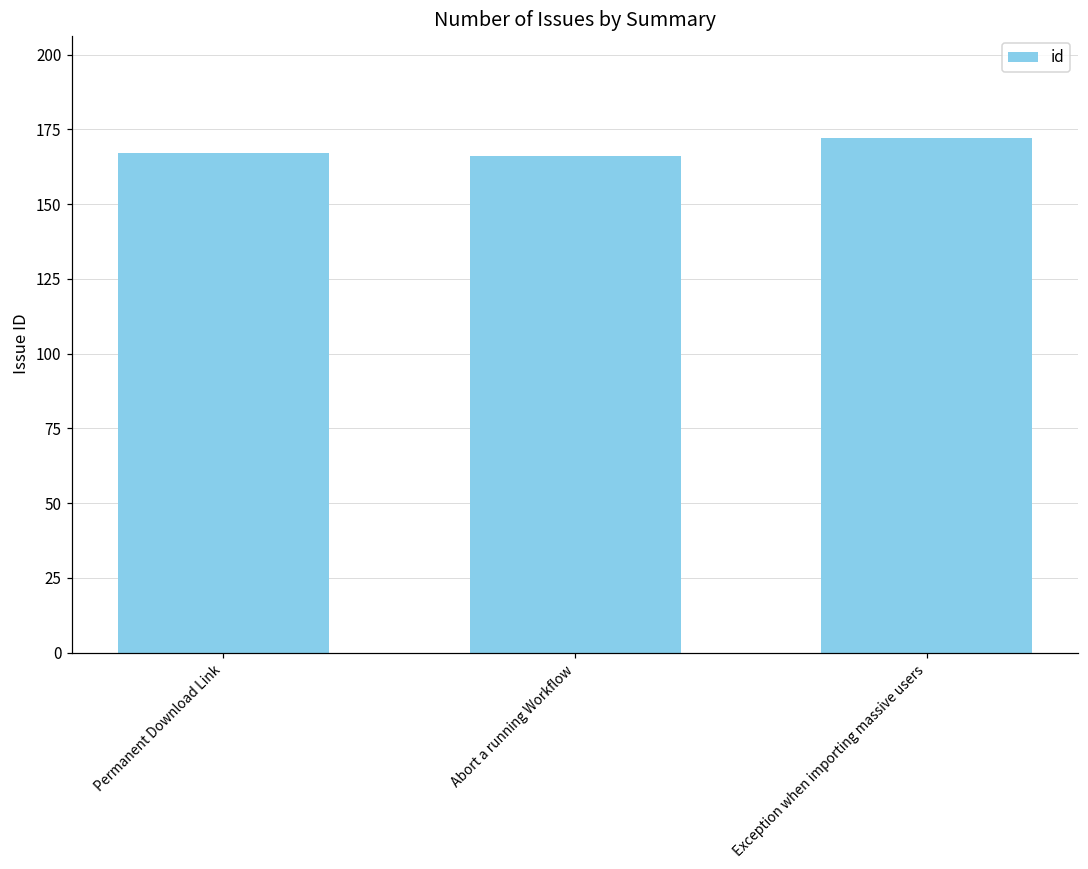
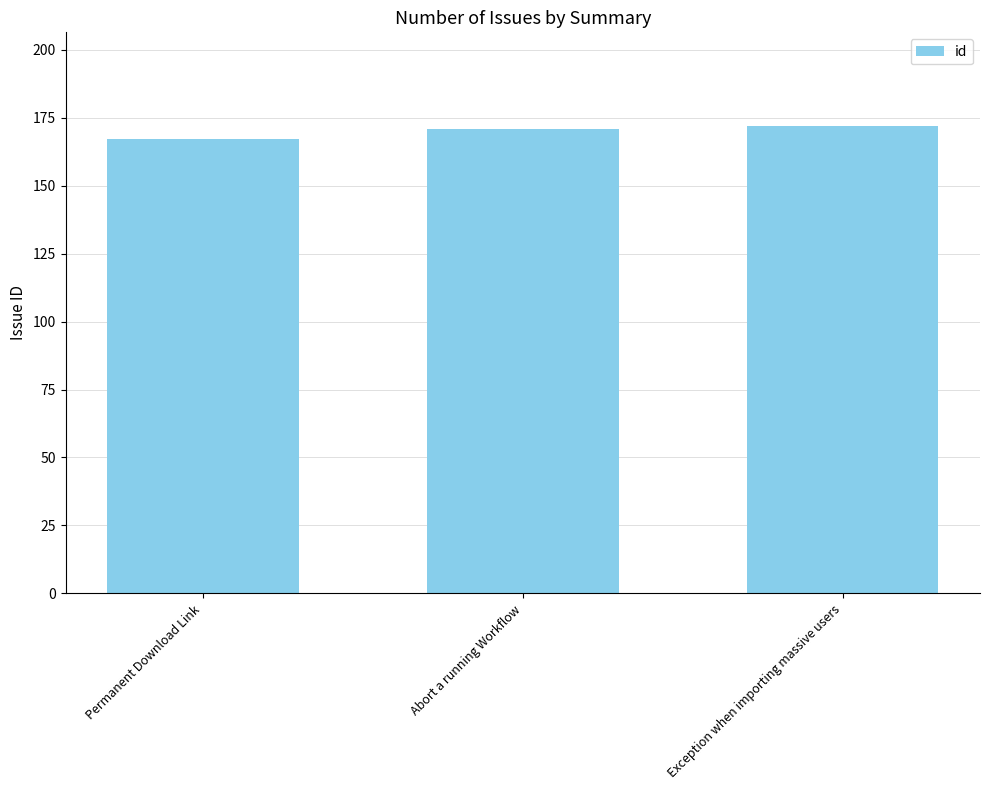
Abort a running Workflow: 166 -> 171
